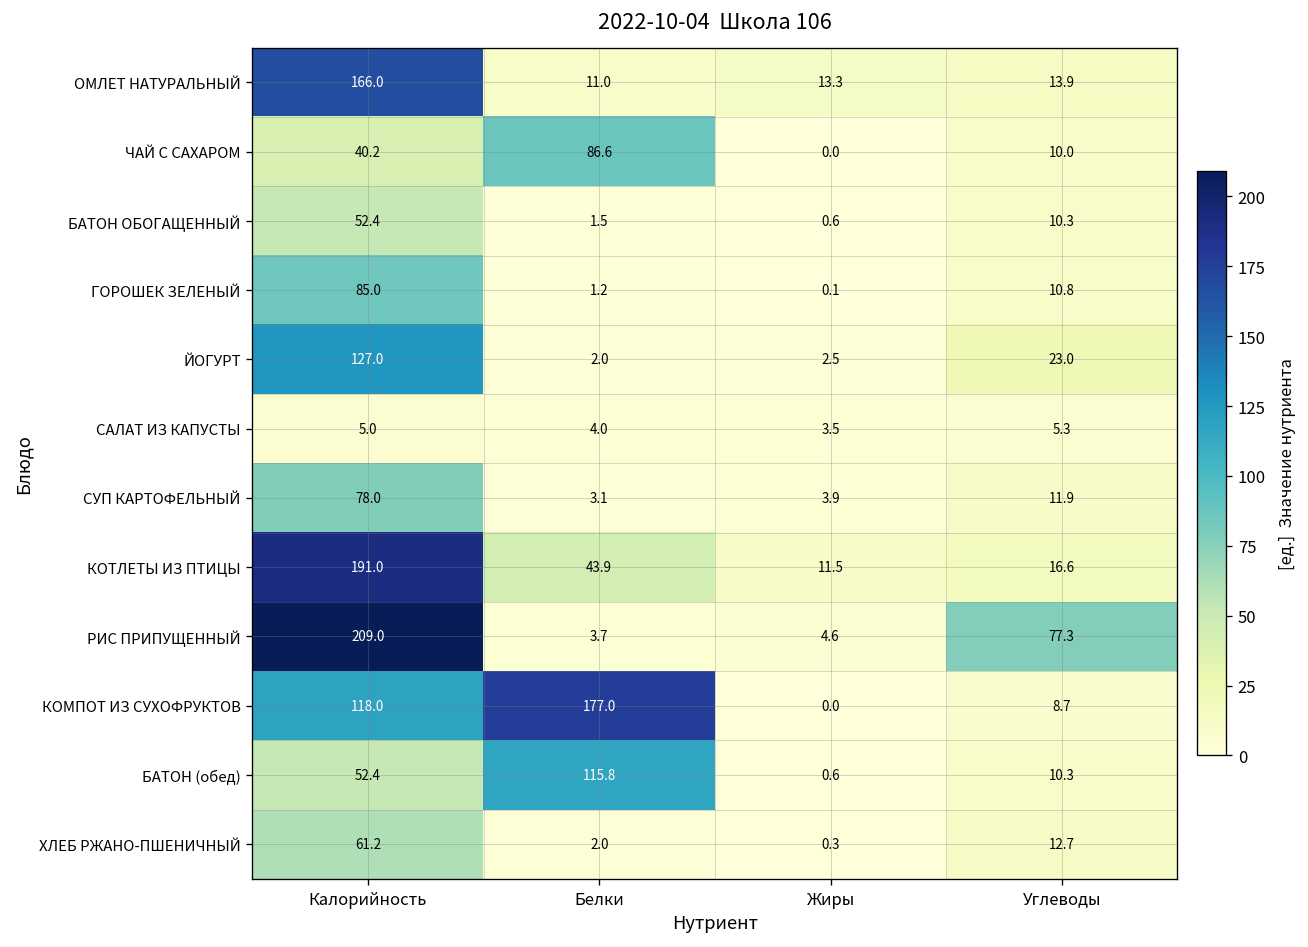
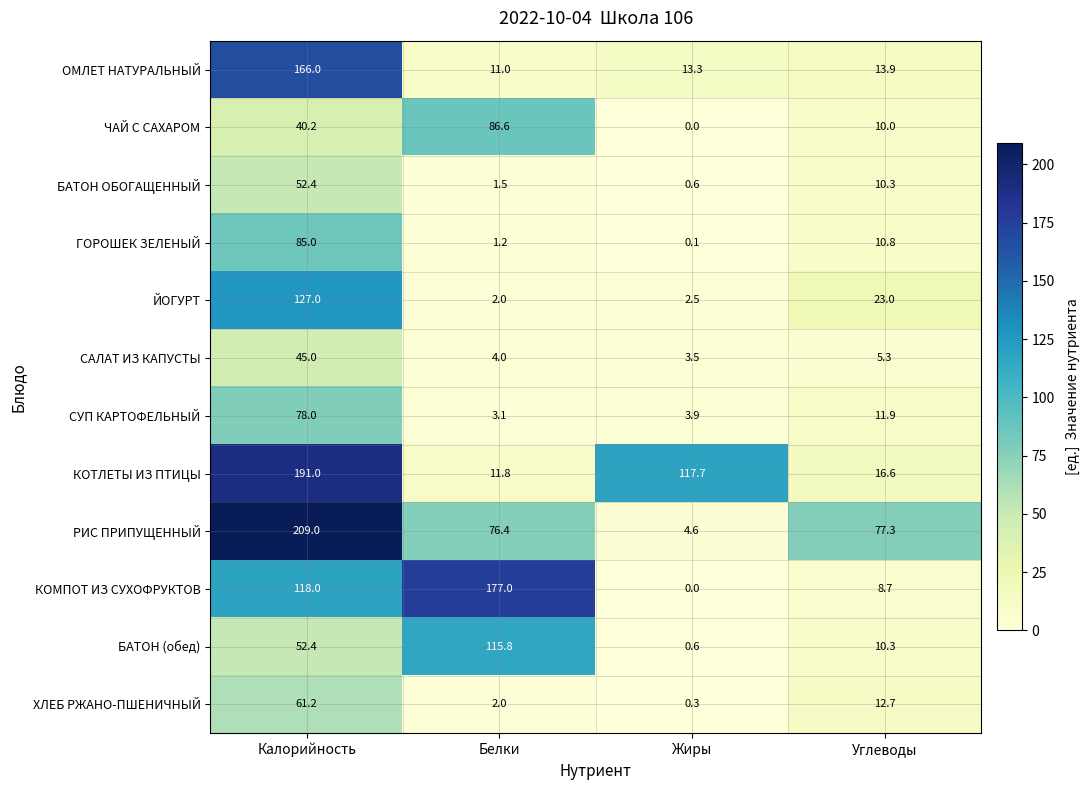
САЛАТ ИЗ КАПУСТЫ, Калорийность: 5.0 -> 45.0
КОТЛЕТЫ ИЗ ПТИЦЫ, Белки: 43.9 -> 11.8
КОТЛЕТЫ ИЗ ПТИЦЫ, Жиры: 11.5 -> 117.7
РИС ПРИПУЩЕННЫЙ, Белки: 3.7 -> 76.4
